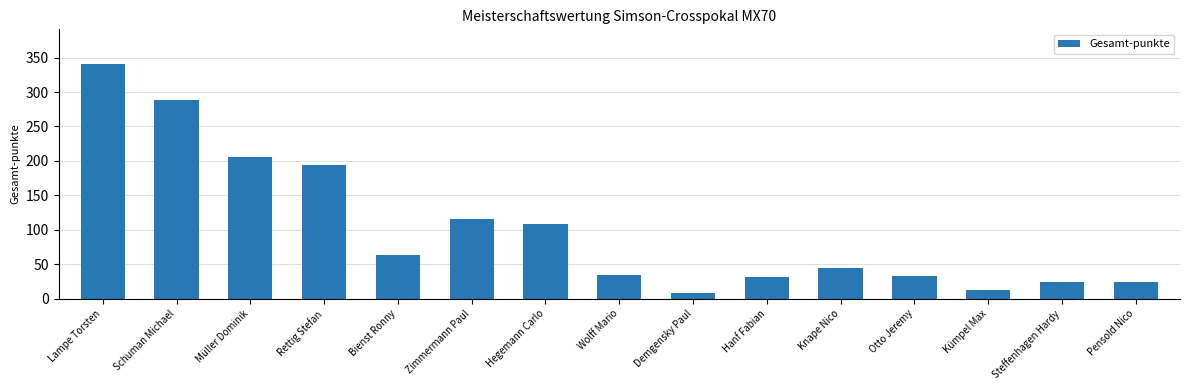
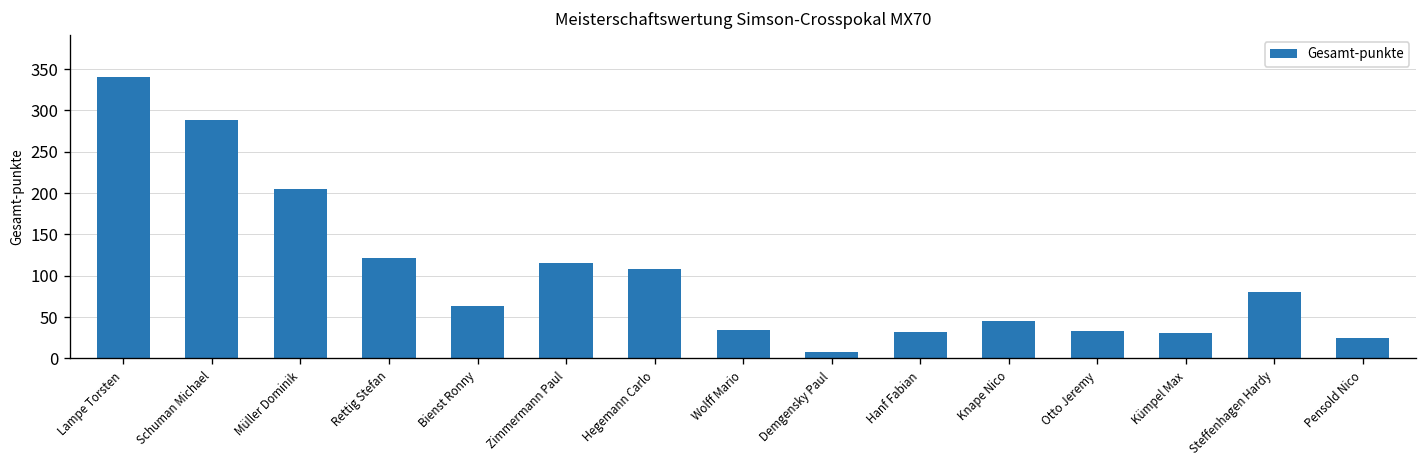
Rettig Stefan: 190 -> 120
Kümpel Max: 10 -> 30
Steffenhagen Hardy: 30 -> 80
